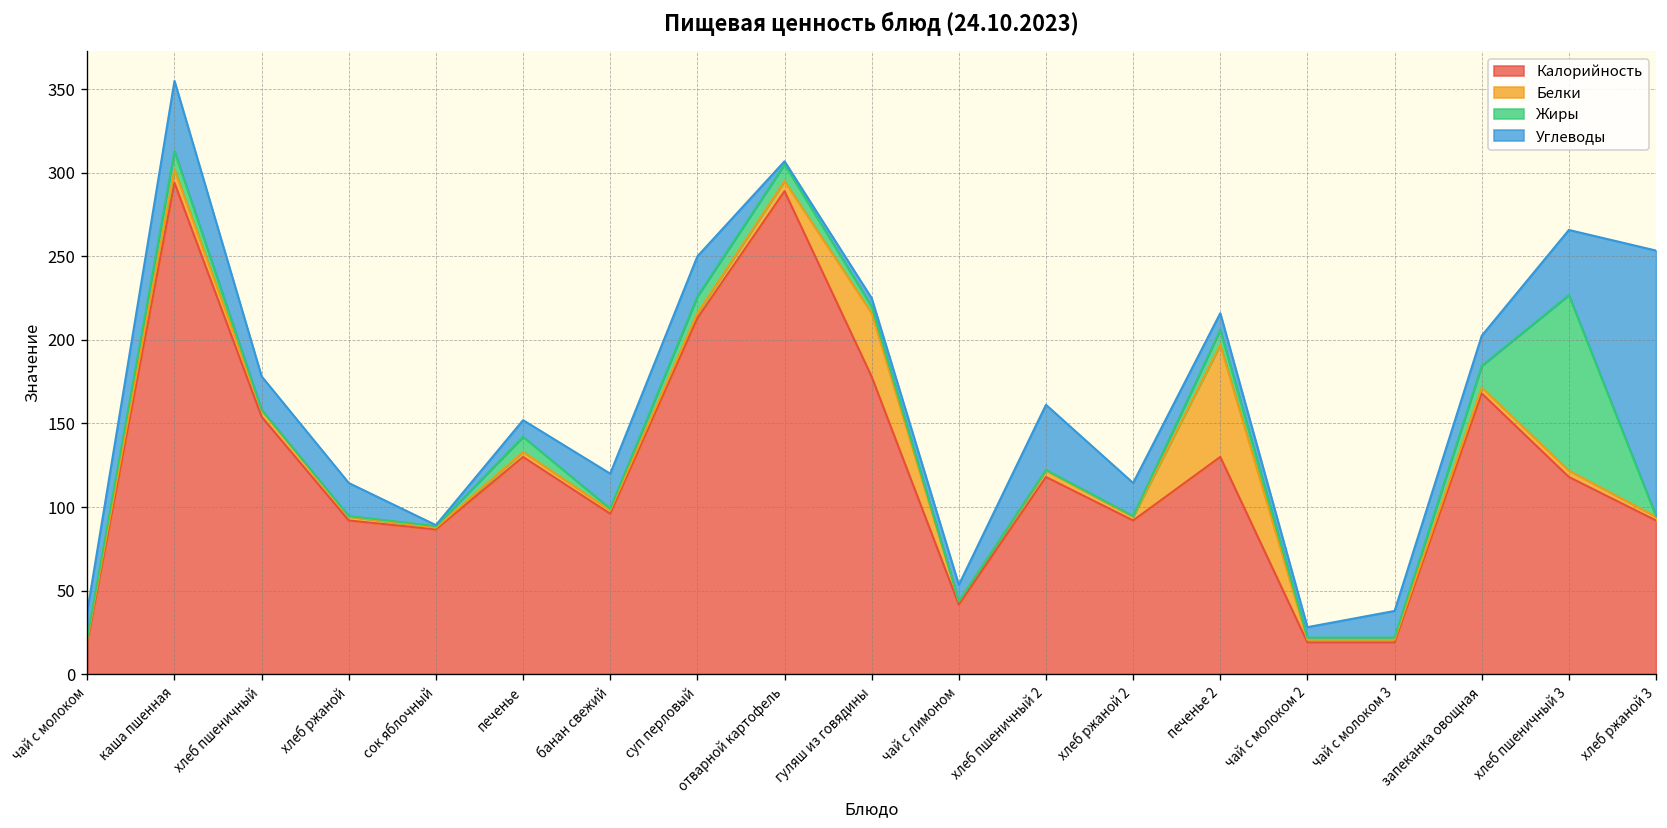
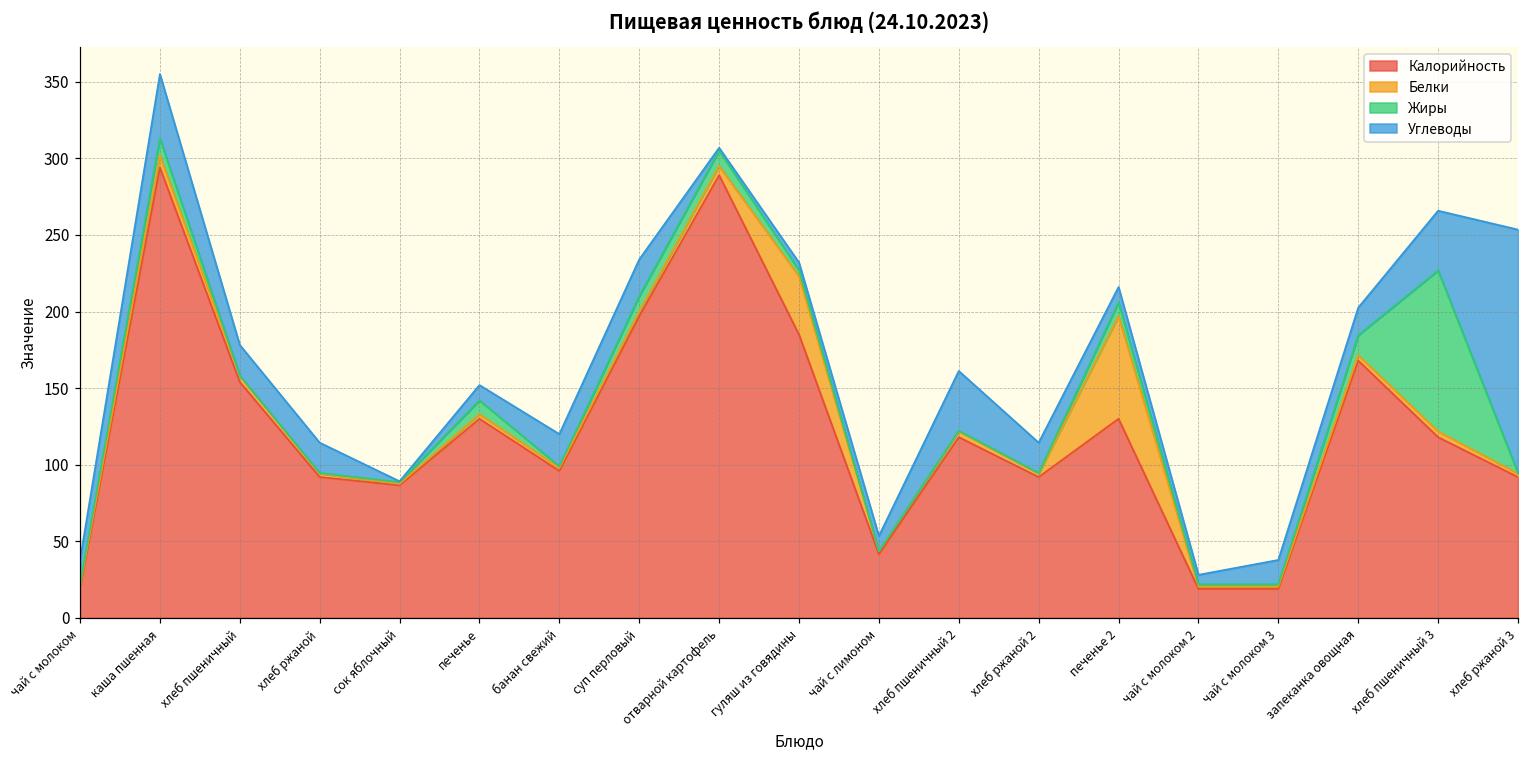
Калорийность, суп перловый: 213 -> 197
Калорийность, гуляш из говядины: 178 -> 185
